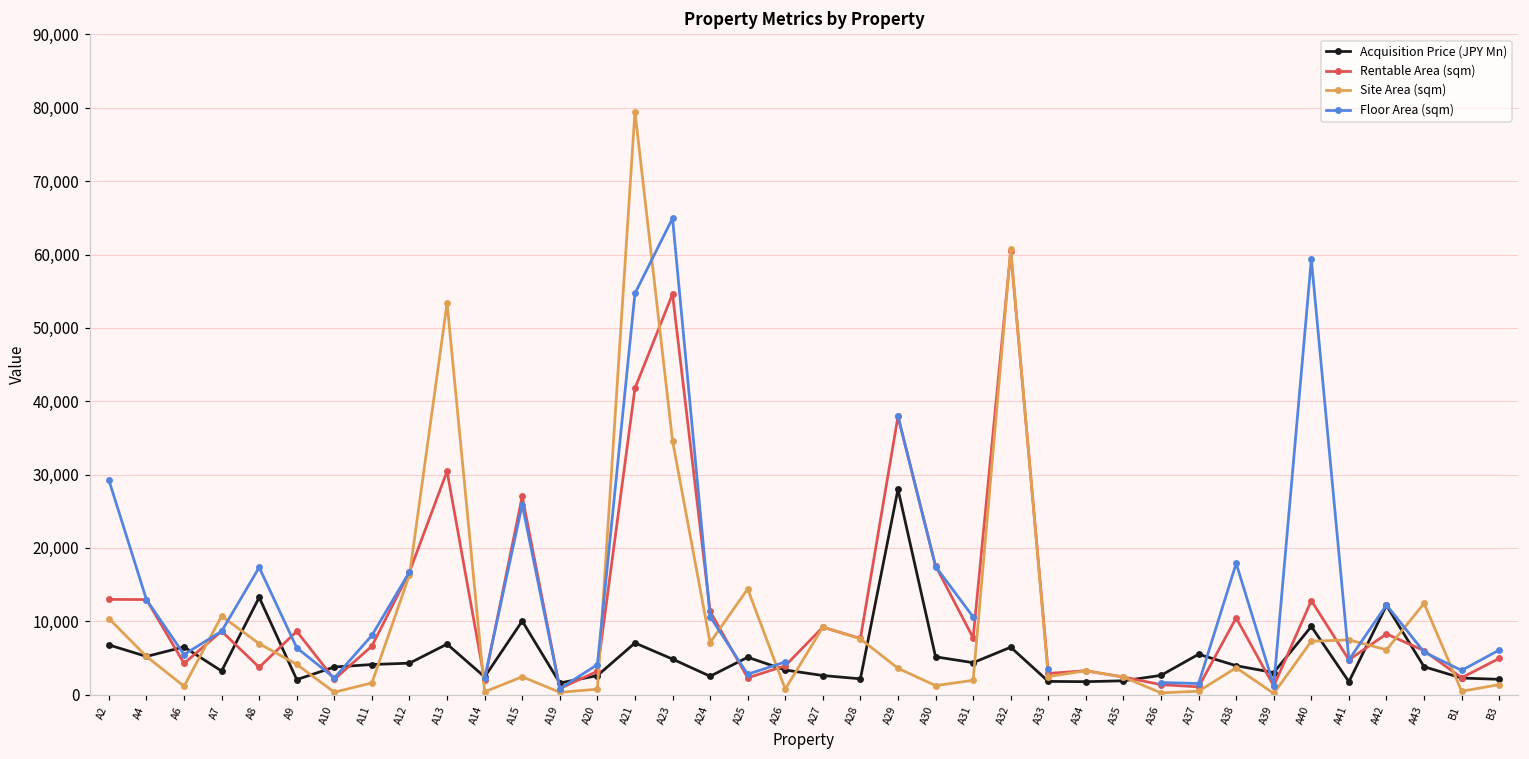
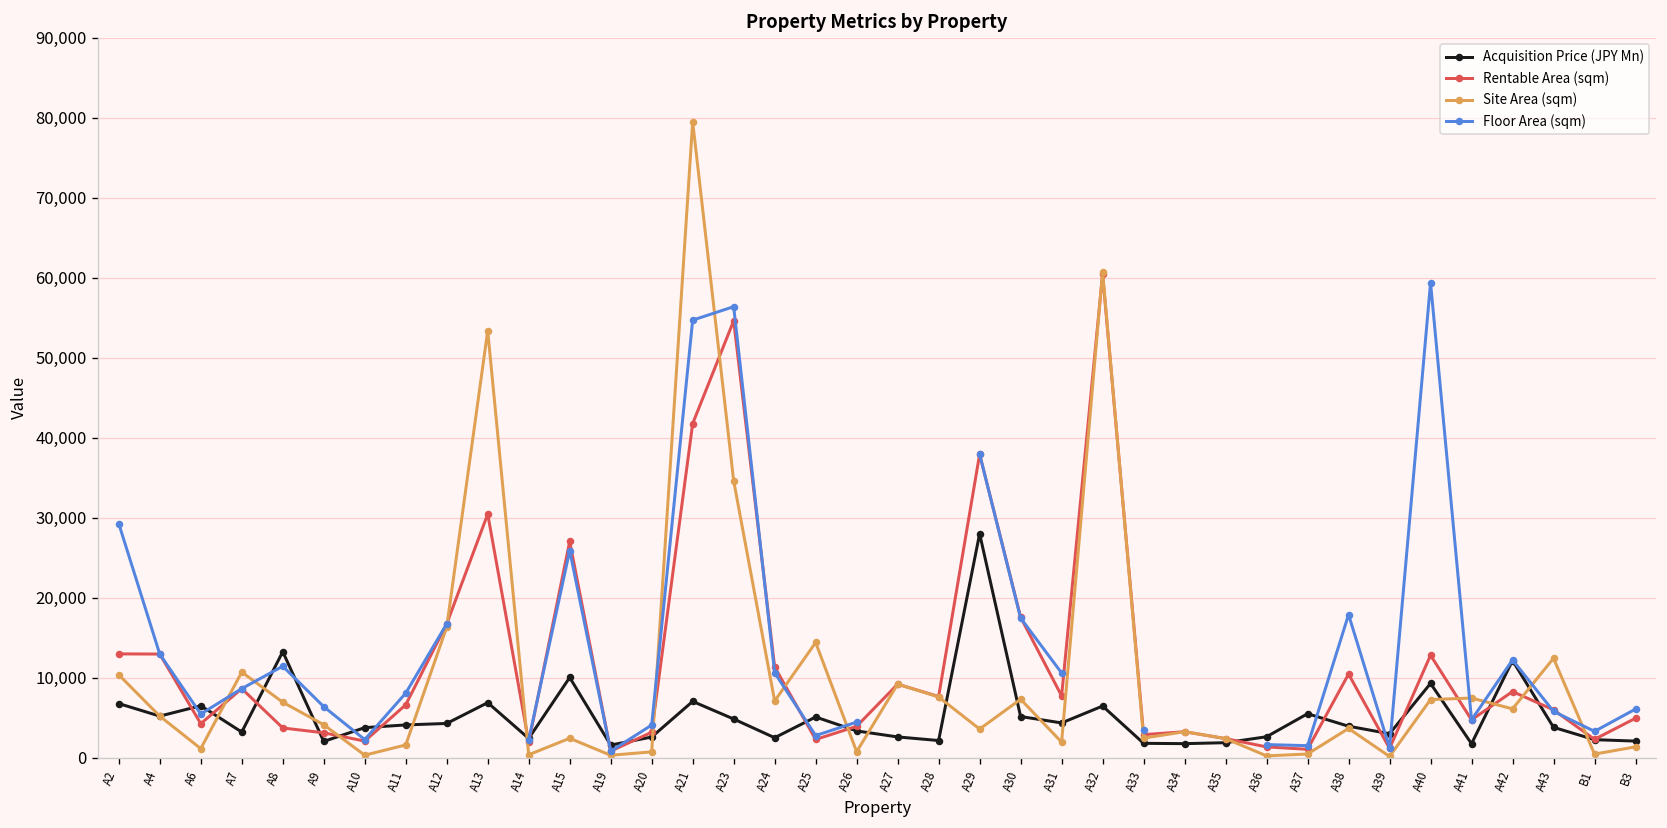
Floor Area (sqm), A8: 17,000 -> 11,000
Rentable Area (sqm), A9: 9,000 -> 3,000
Floor Area (sqm), A23: 65,000 -> 56,000
Site Area (sqm), A30: 1,000 -> 7,000
